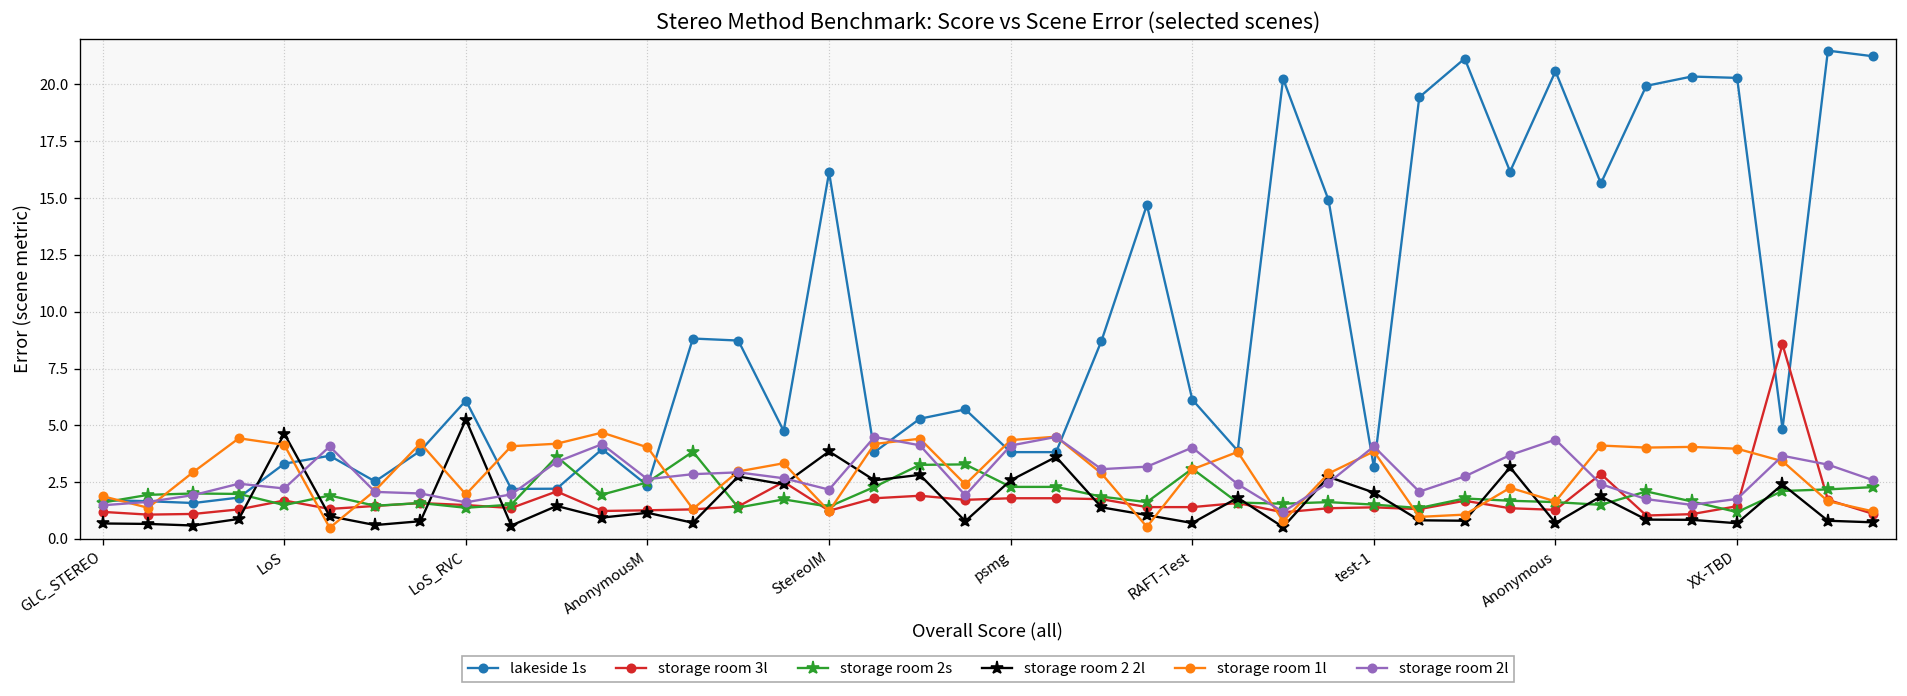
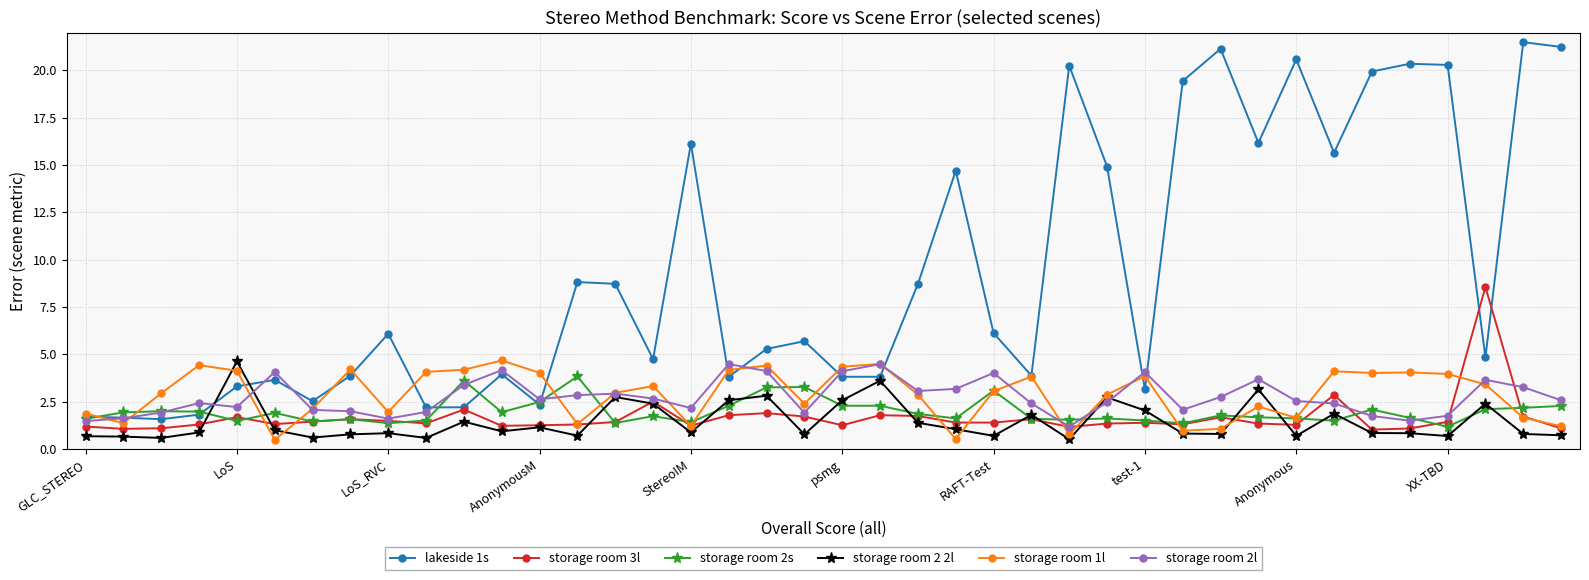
storage room 2 2l, LoS_RVC: 5.3 -> 0.8
storage room 2 2l, StereoIM: 3.9 -> 0.9
storage room 3l, psmg: 1.8 -> 1.3
storage room 2l, Anonymous: 4.4 -> 2.5
